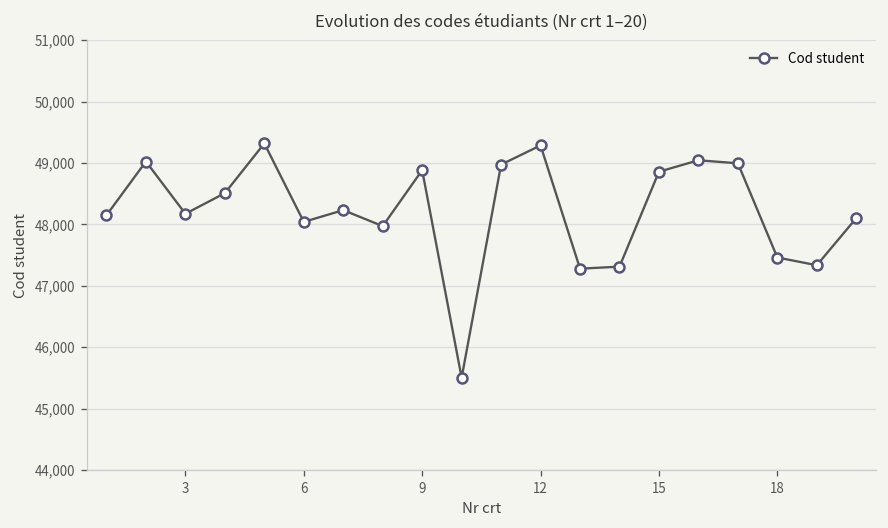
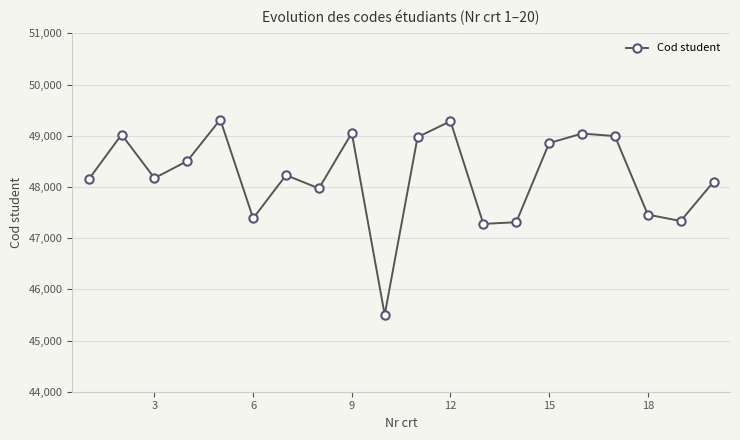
6: 48,000 -> 47,400
9: 48,900 -> 49,100
